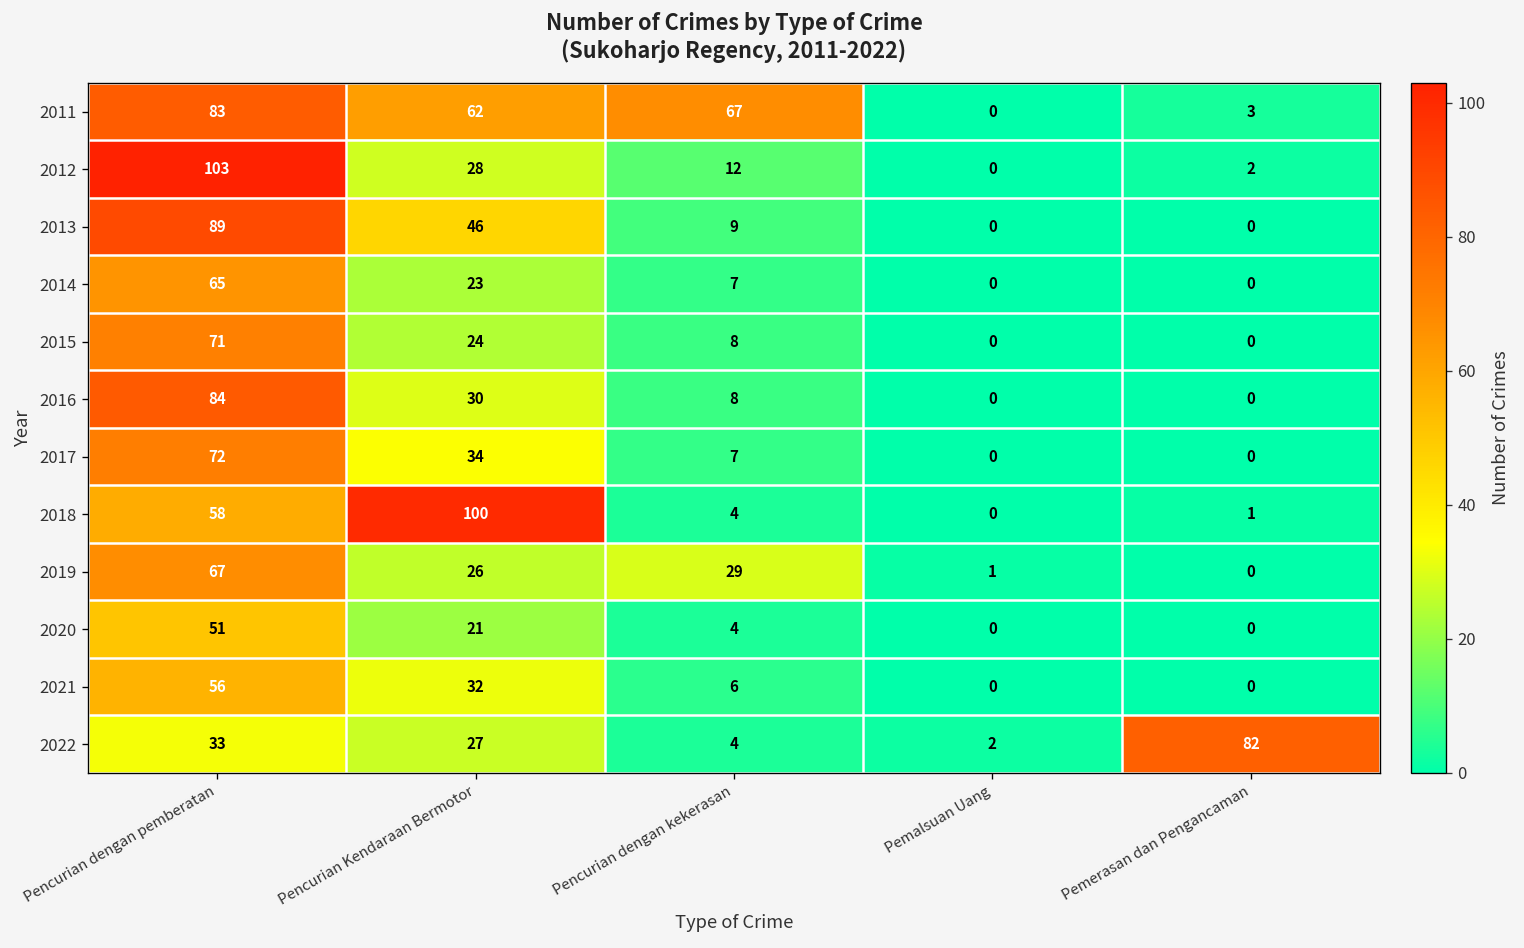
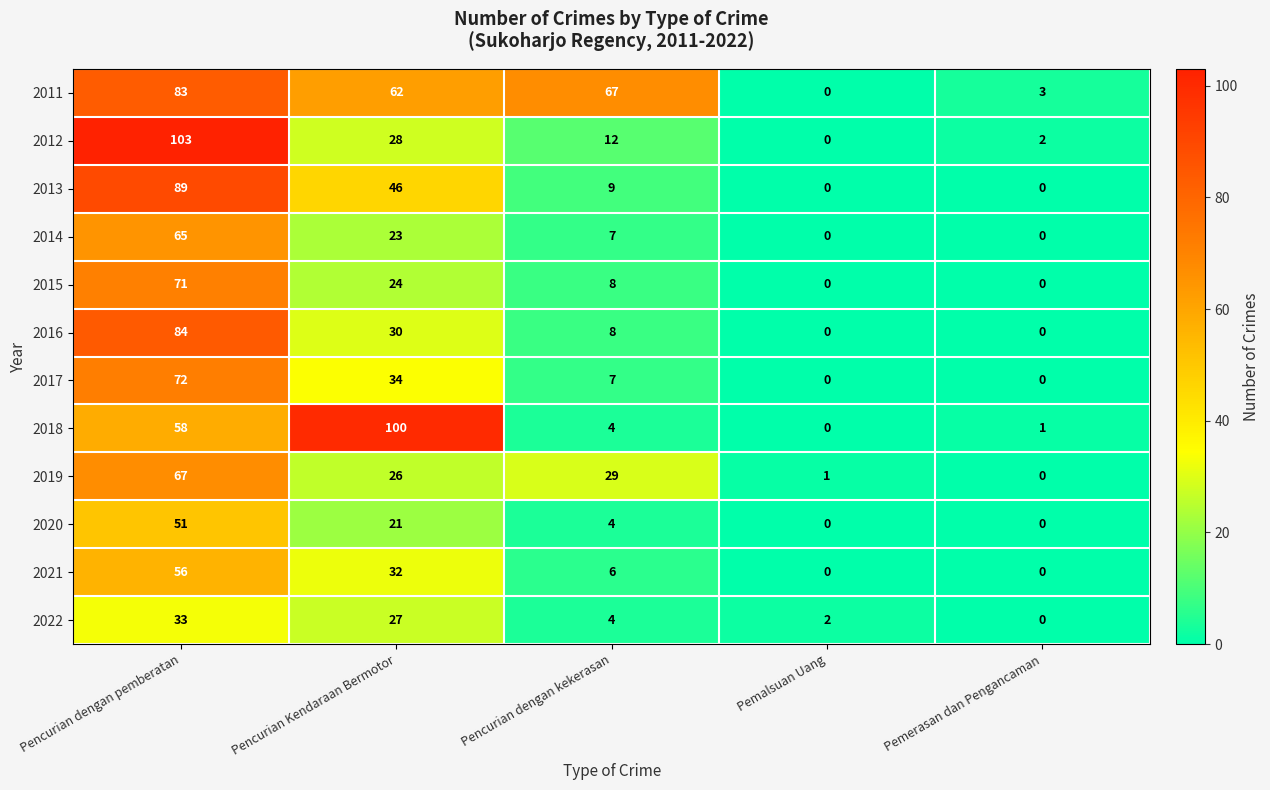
2022, Pemerasan dan Pengancaman: 82 -> 0
